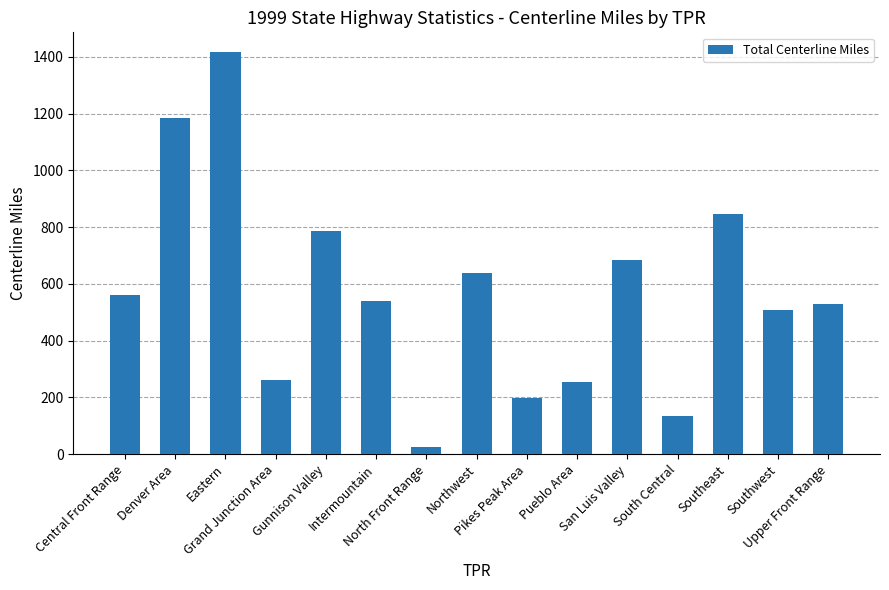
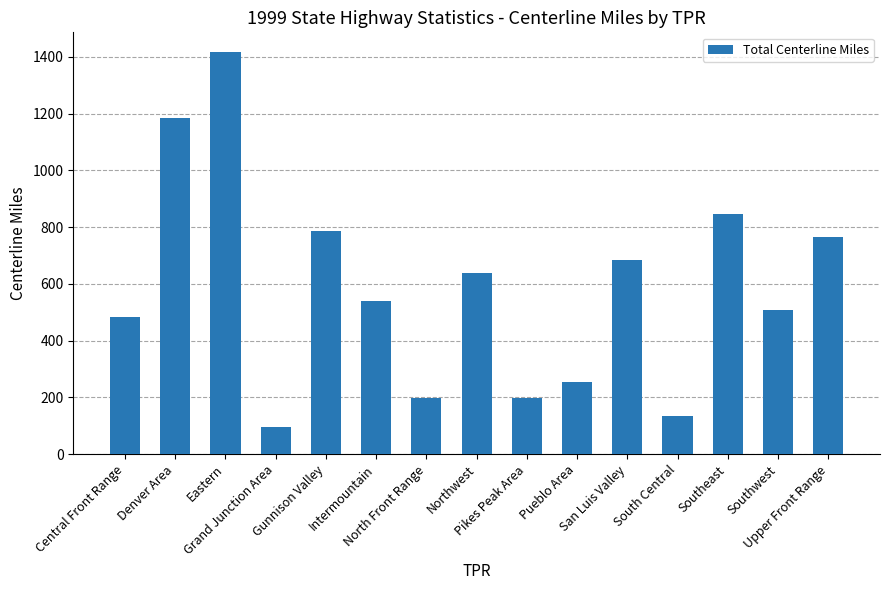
Central Front Range: 560 -> 480
Grand Junction Area: 260 -> 90
North Front Range: 30 -> 200
Upper Front Range: 530 -> 760
